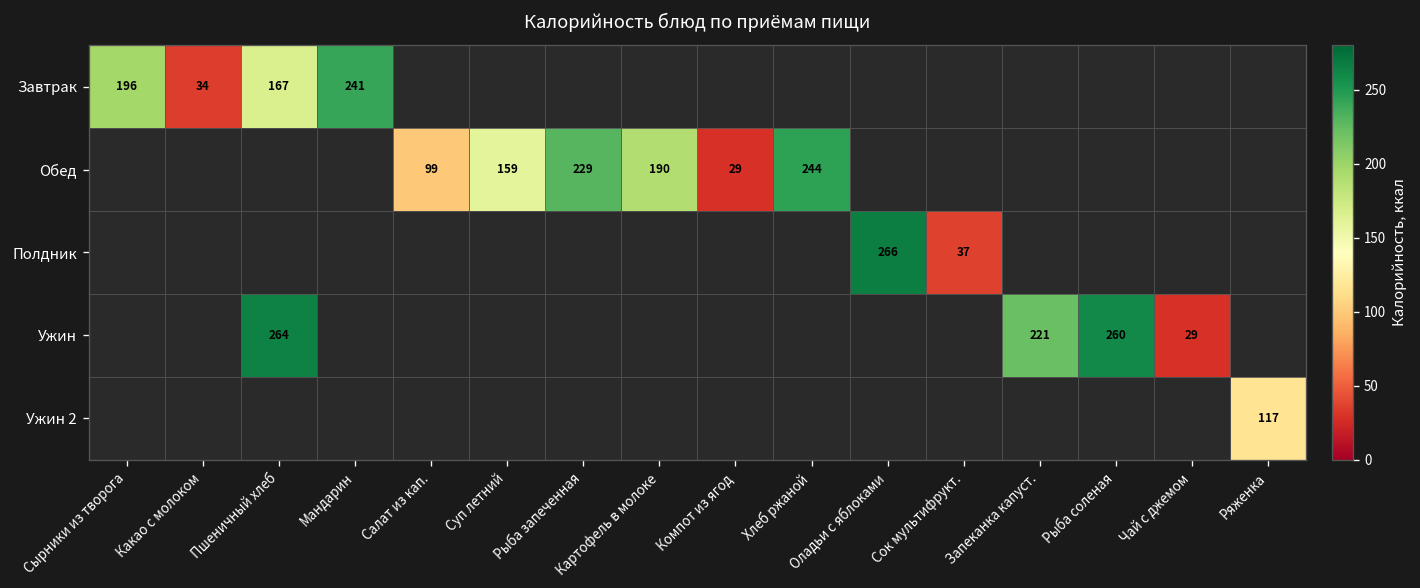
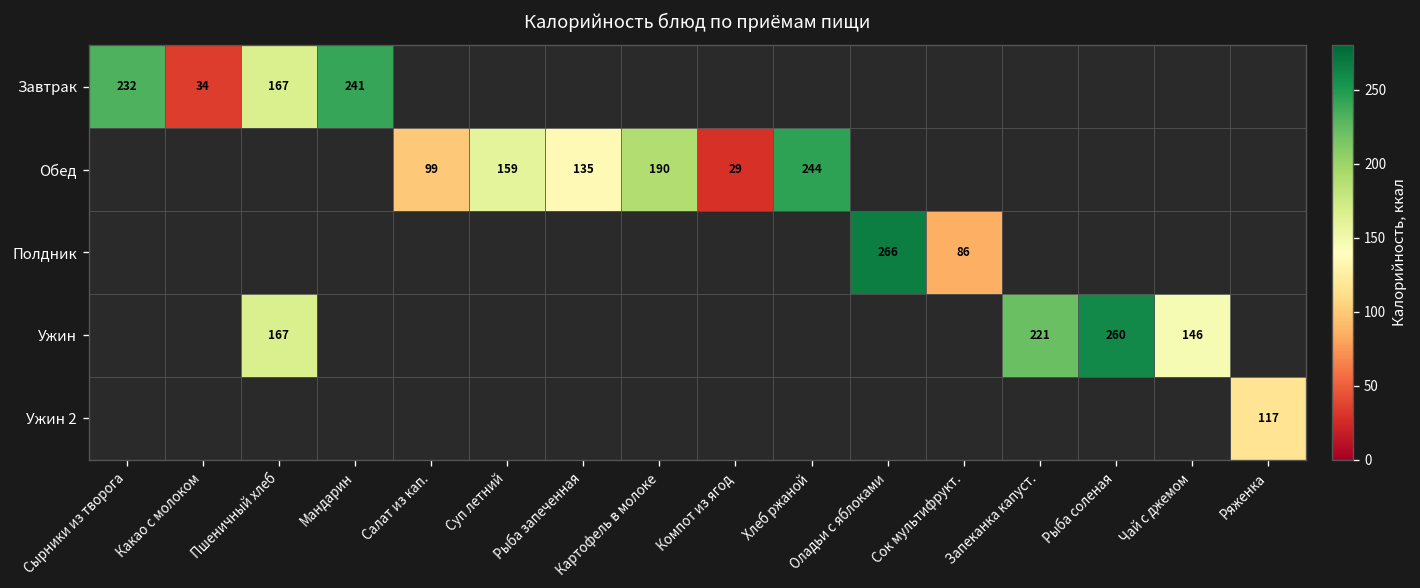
Завтрак, Сырники из творога: 196 -> 232
Обед, Рыба запеченная: 229 -> 135
Полдник, Сок мультифрукт.: 37 -> 86
Ужин, Пшеничный хлеб: 264 -> 167
Ужин, Чай с джемом: 29 -> 146
